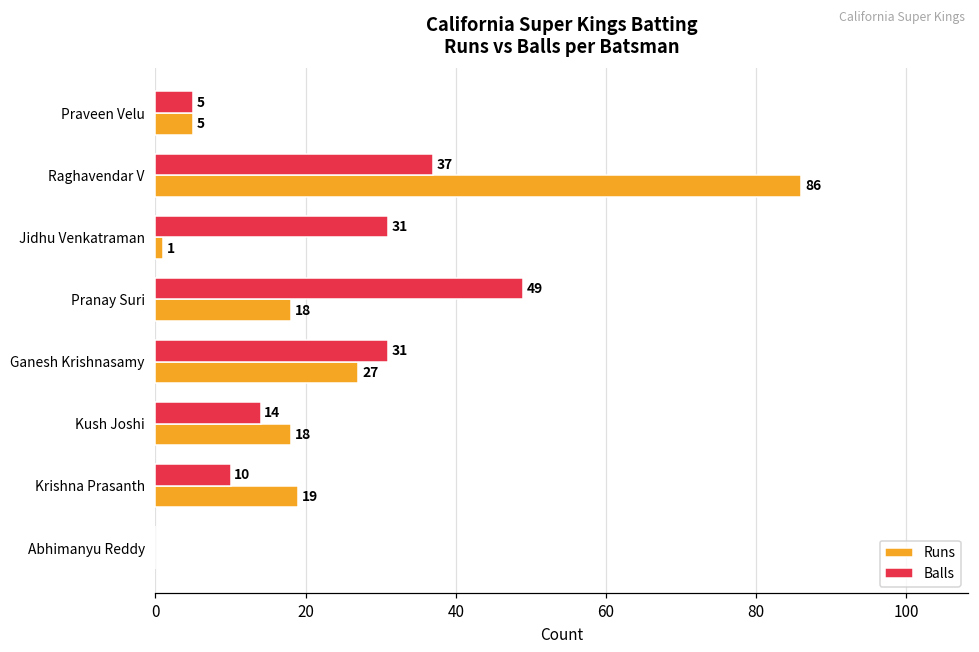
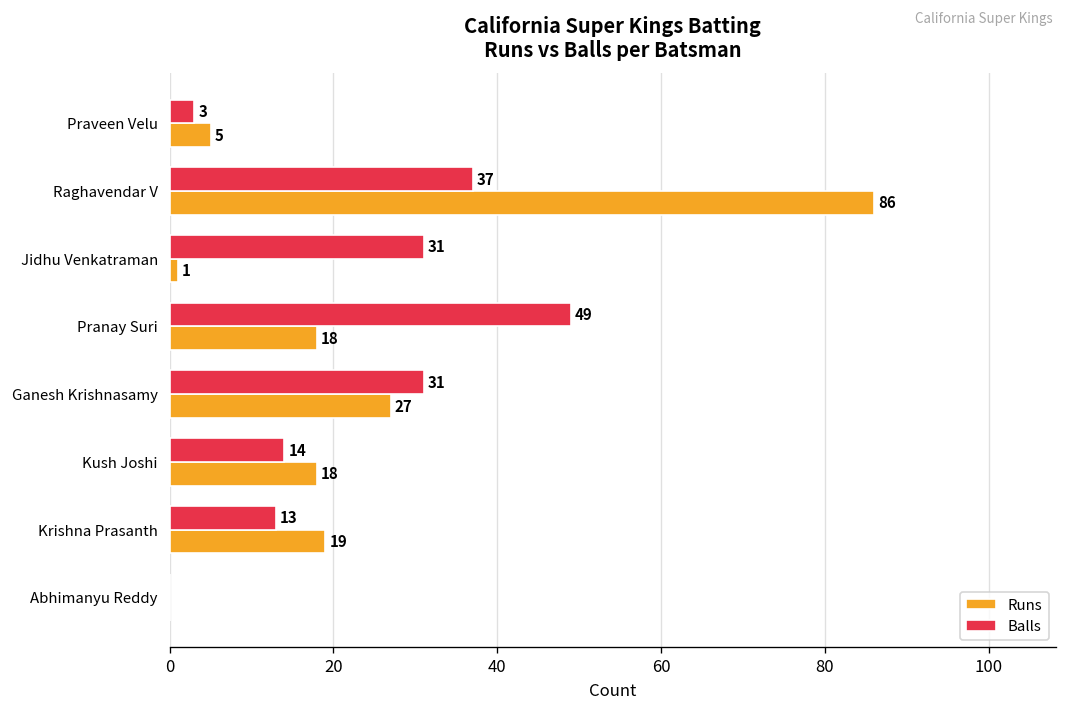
Balls, Praveen Velu: 5 -> 3
Balls, Krishna Prasanth: 10 -> 13
